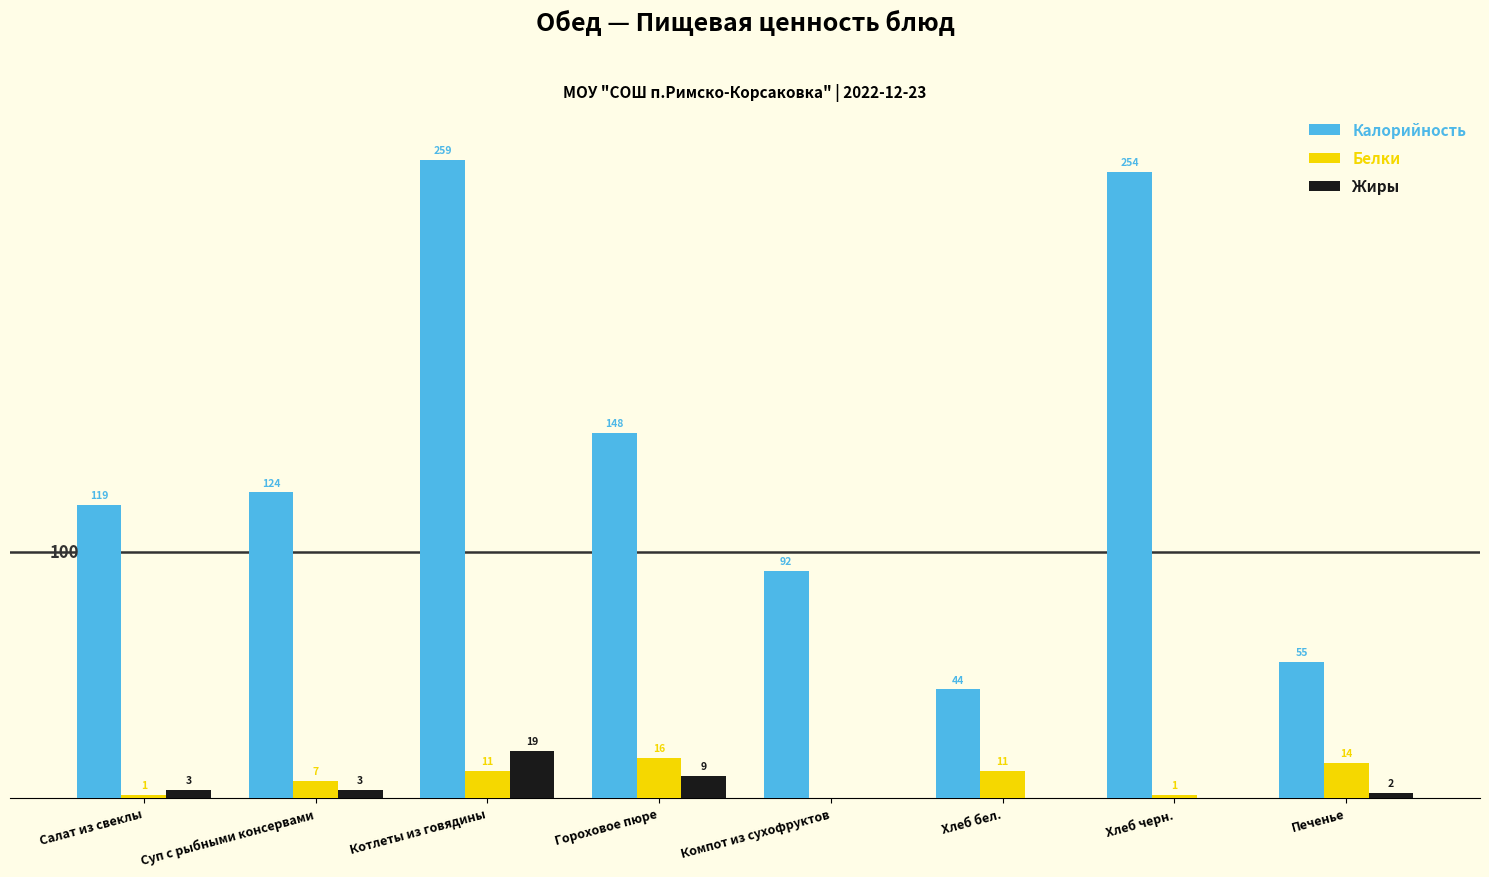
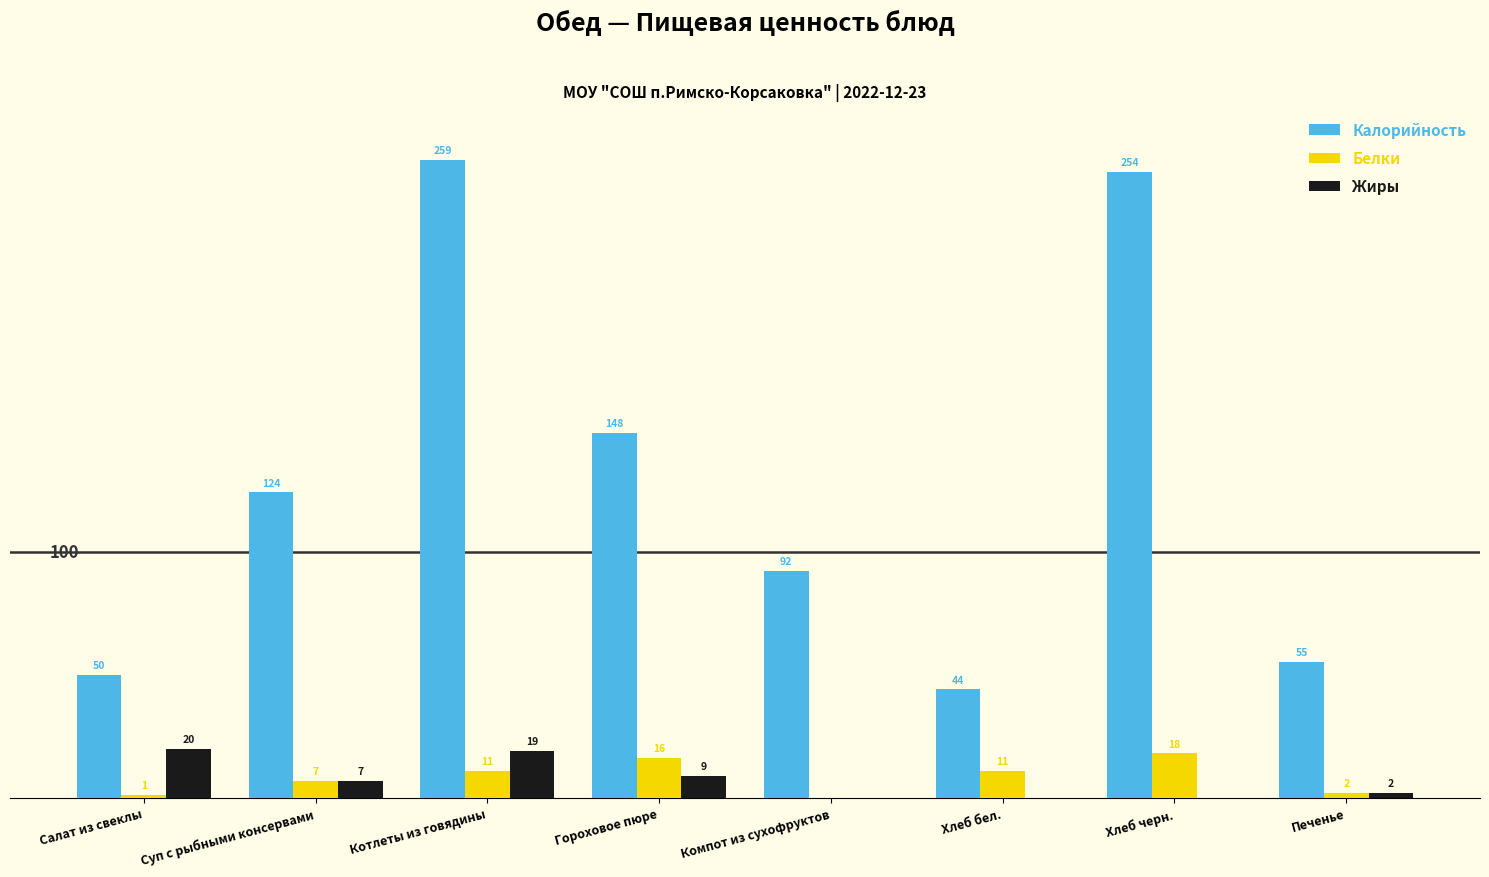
Калорийность, Салат из свеклы: 119 -> 50
Жиры, Салат из свеклы: 3 -> 20
Жиры, Суп с рыбными консервами: 3 -> 7
Белки, Хлеб черн.: 1 -> 18
Белки, Печенье: 14 -> 2
